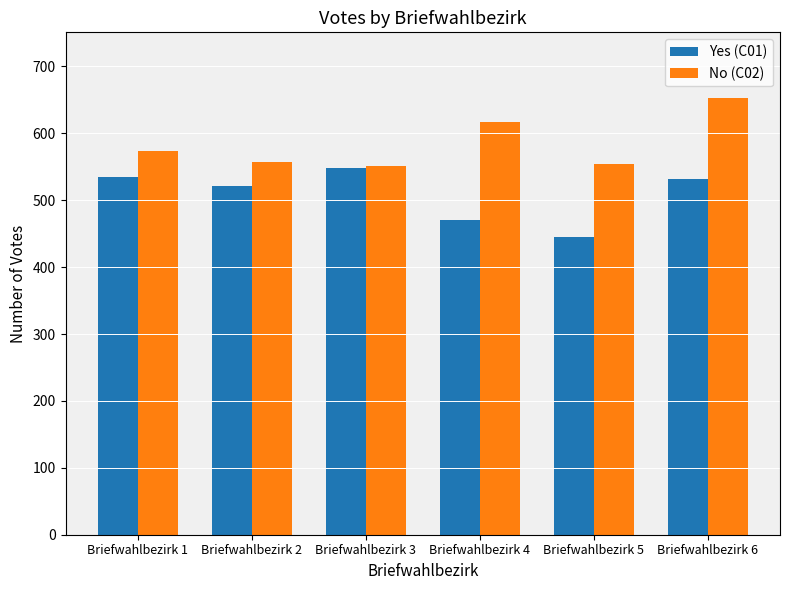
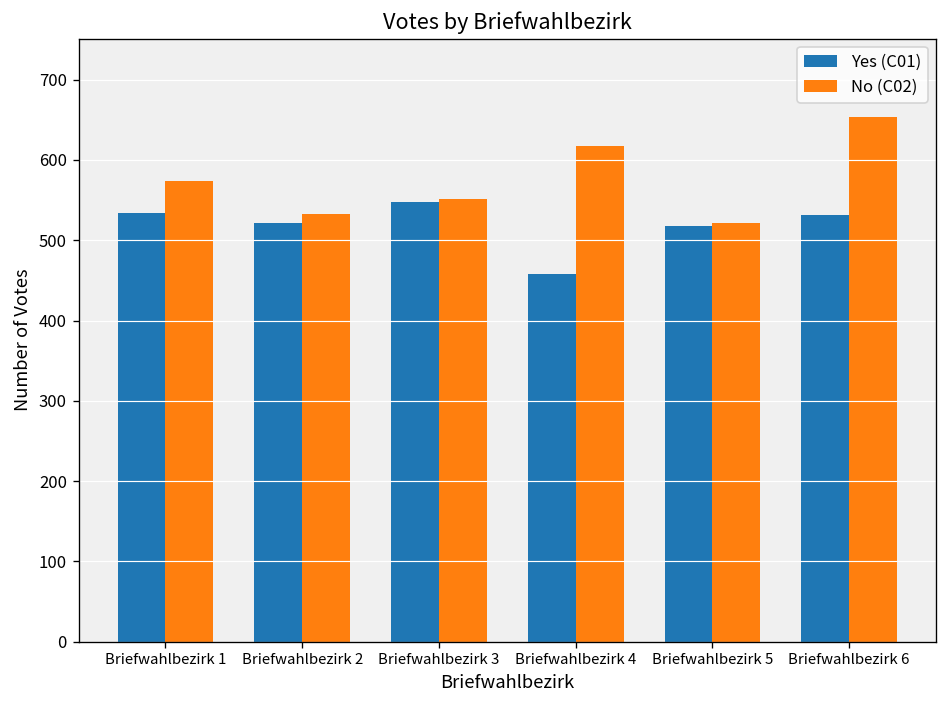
No (C02), Briefwahlbezirk 2: 560 -> 530
Yes (C01), Briefwahlbezirk 4: 470 -> 460
Yes (C01), Briefwahlbezirk 5: 450 -> 520
No (C02), Briefwahlbezirk 5: 550 -> 520
